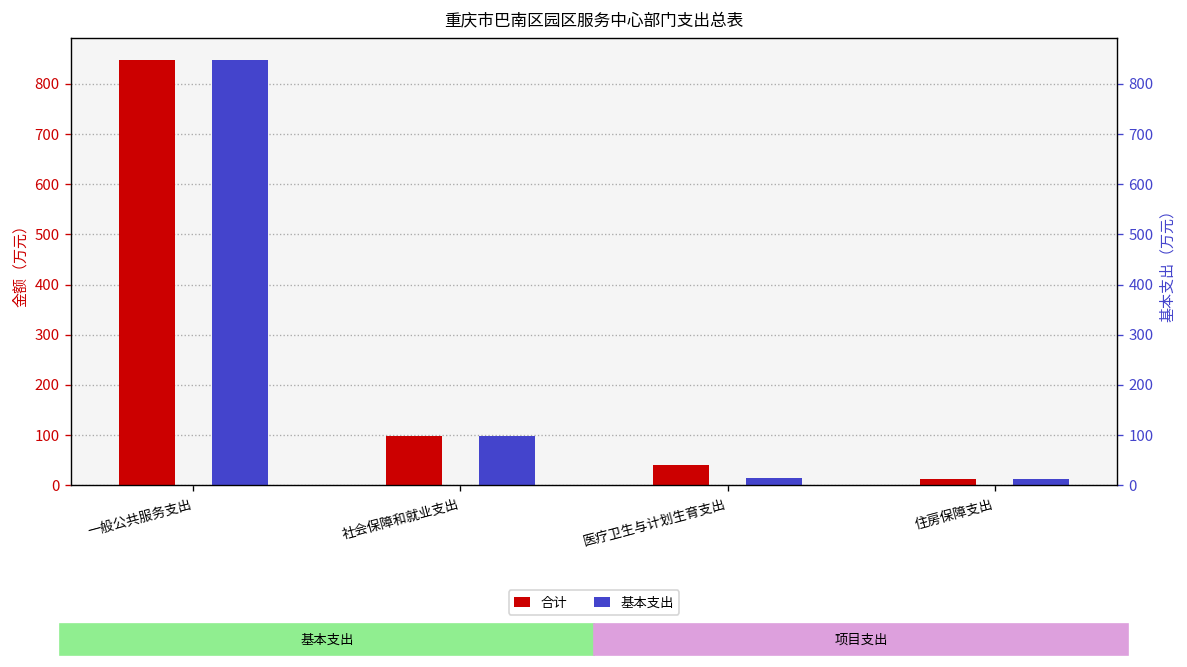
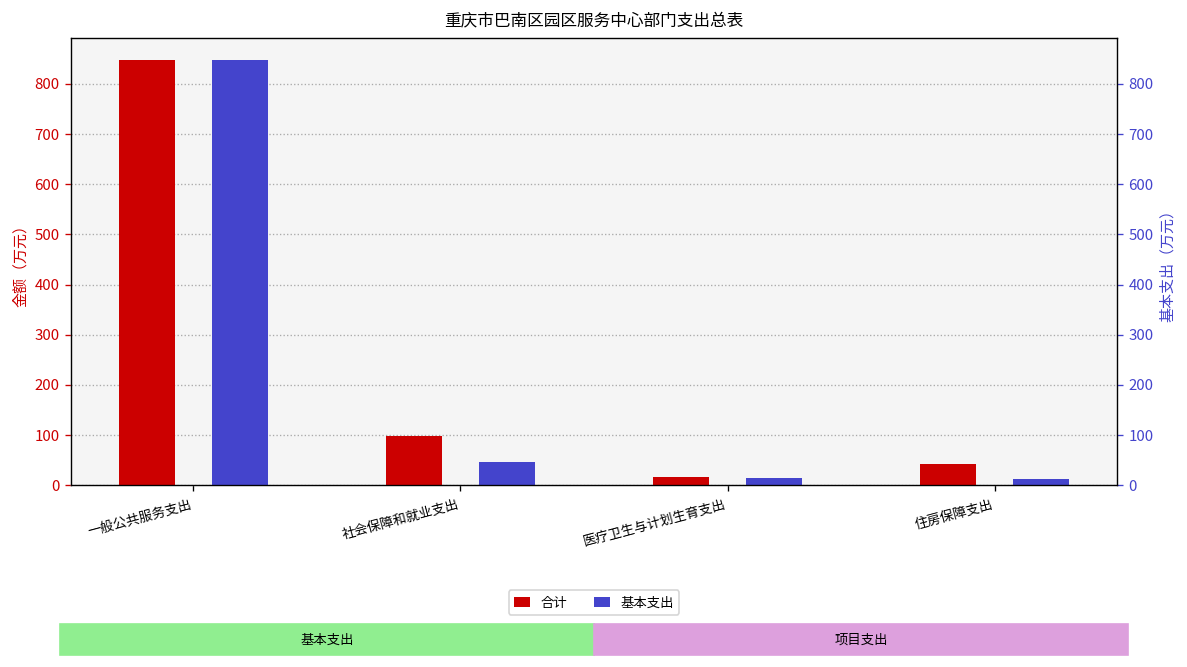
基本支出, 社会保障和就业支出: 100 -> 50
合计, 医疗卫生与计划生育支出: 40 -> 20
合计, 住房保障支出: 10 -> 40
